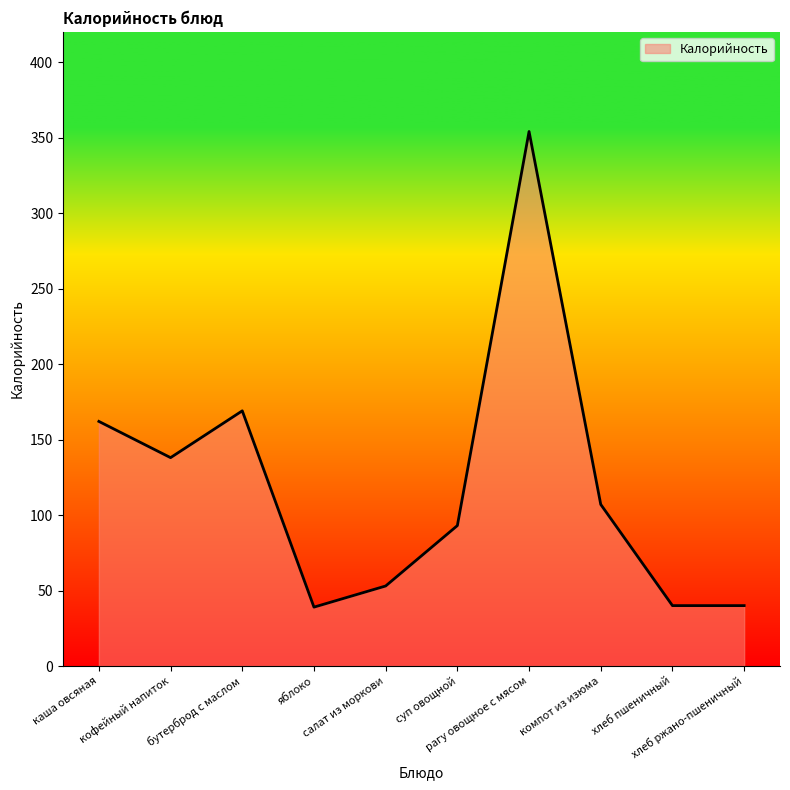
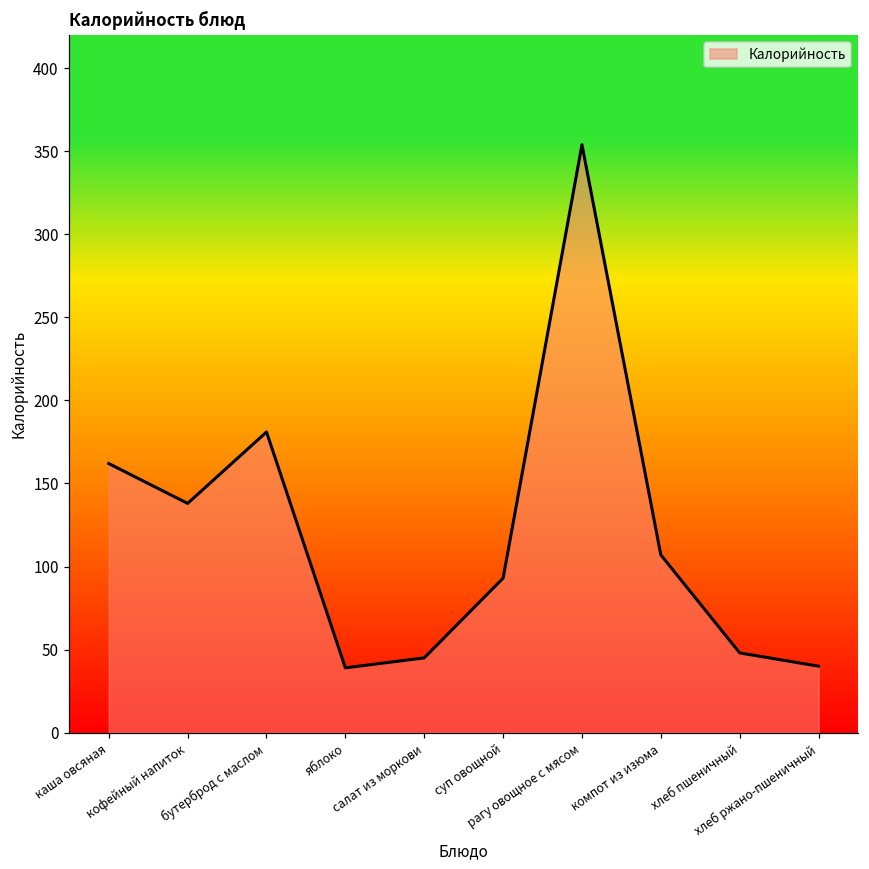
бутерброд с маслом: 169 -> 181
салат из моркови: 53 -> 45
хлеб пшеничный: 40 -> 48
